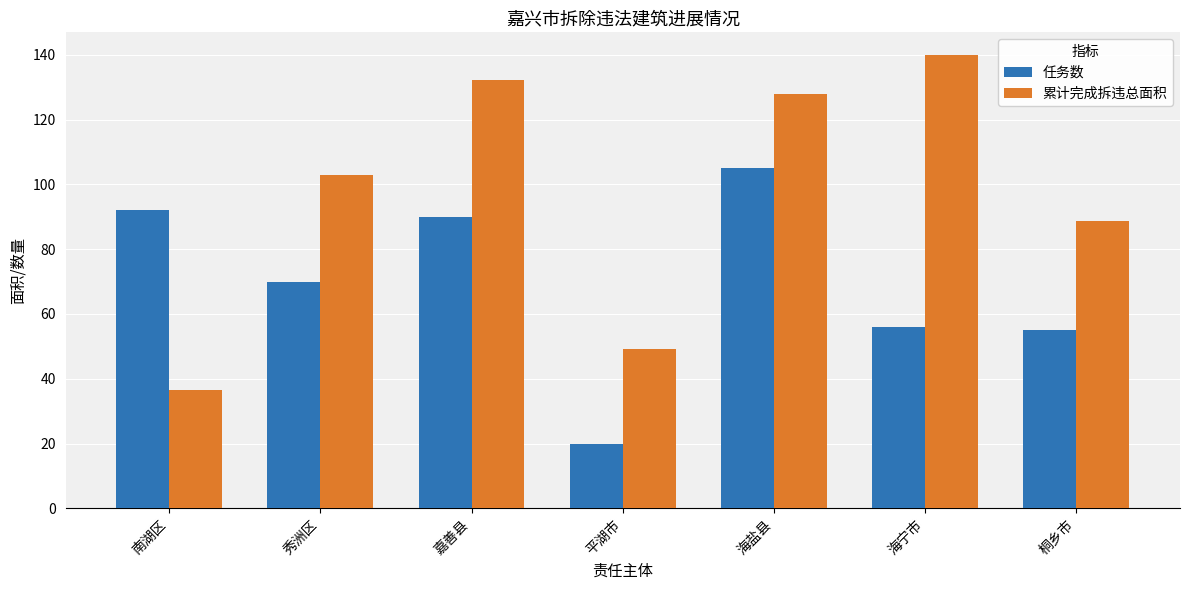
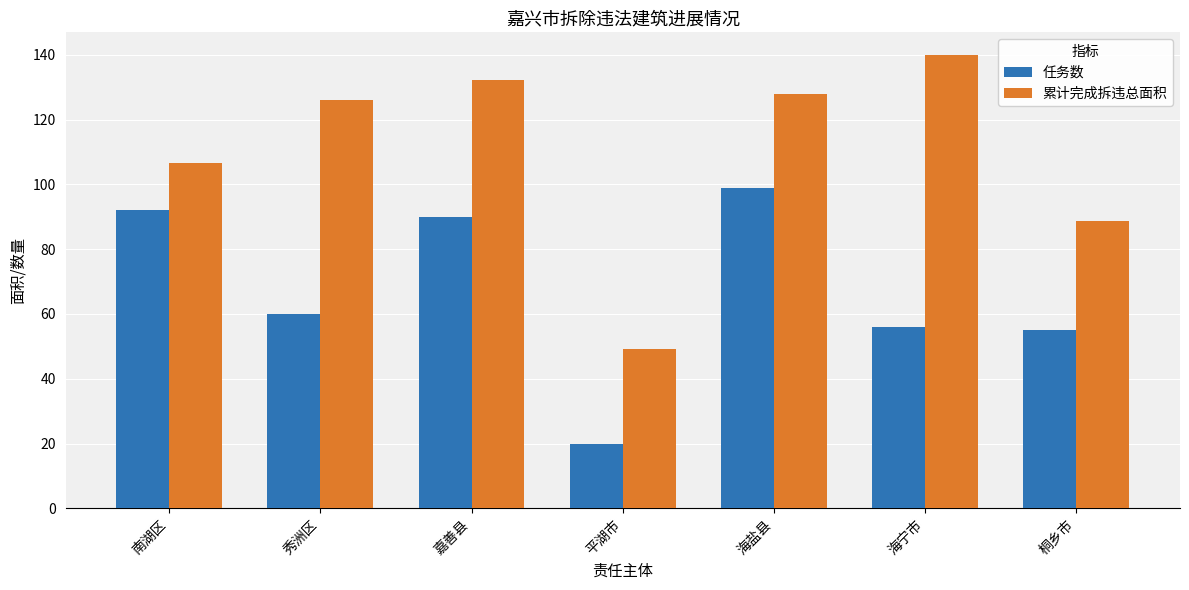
累计完成拆违总面积, 南湖区: 37 -> 107
任务数, 秀洲区: 70 -> 60
累计完成拆违总面积, 秀洲区: 103 -> 126
任务数, 海盐县: 105 -> 99
